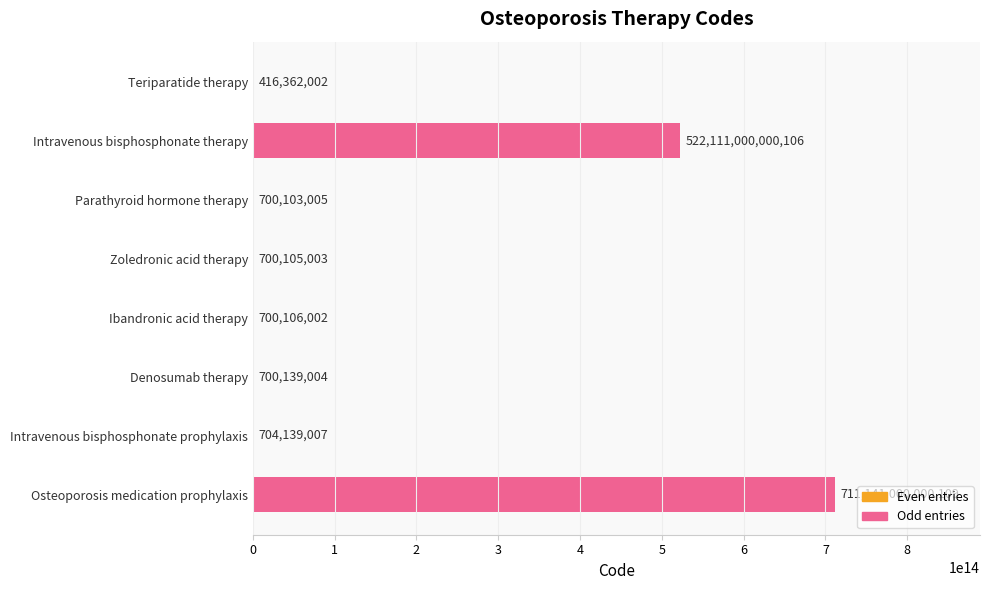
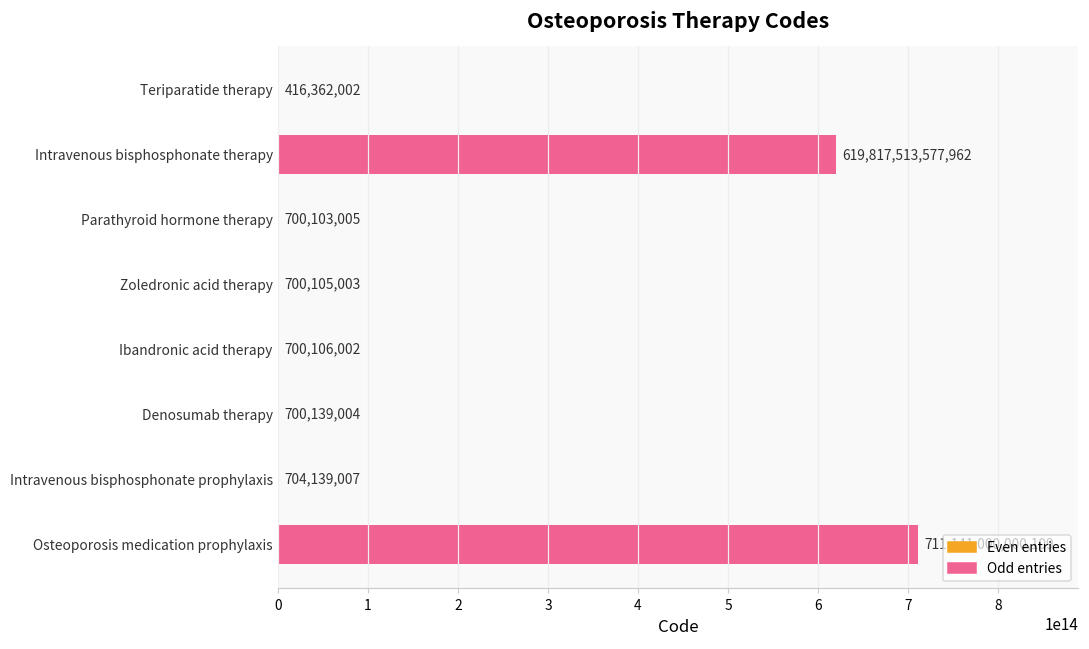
Intravenous bisphosphonate therapy: 522,111,000,000,106 -> 619,817,513,577,962
